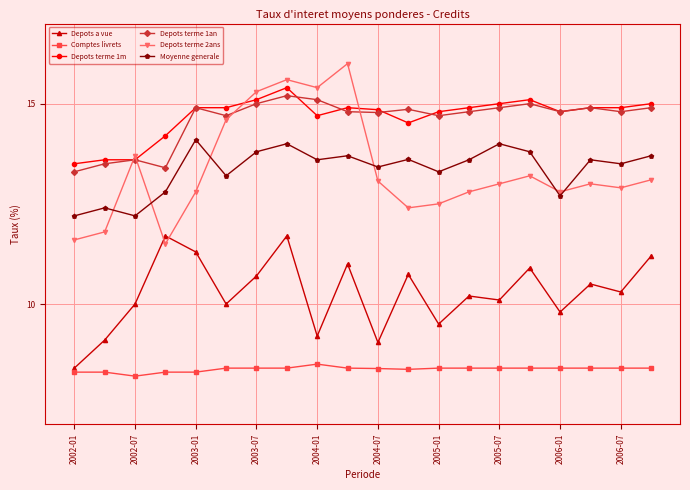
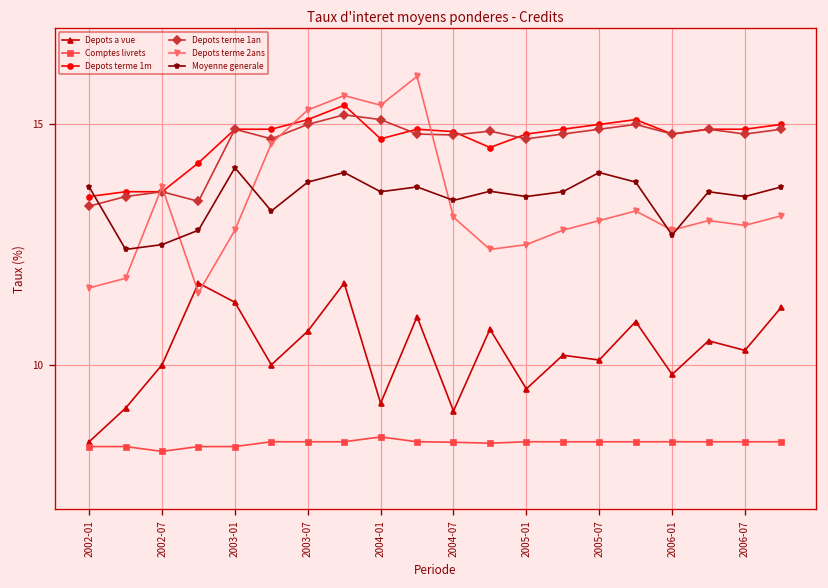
Moyenne generale, 2002-01: 12.2 -> 13.7
Moyenne generale, 2002-07: 12.2 -> 12.5
Moyenne generale, 2005-01: 13.3 -> 13.5
